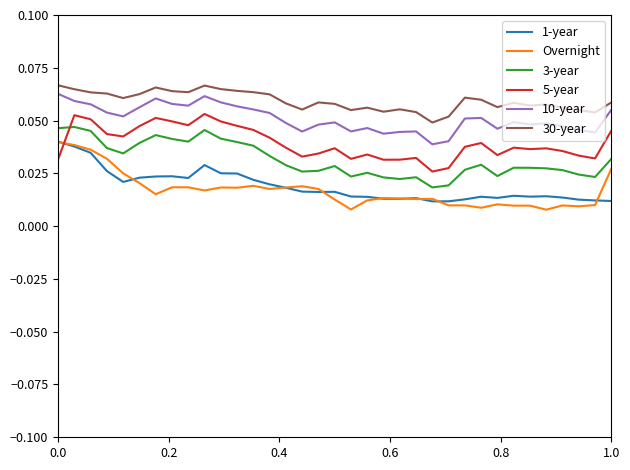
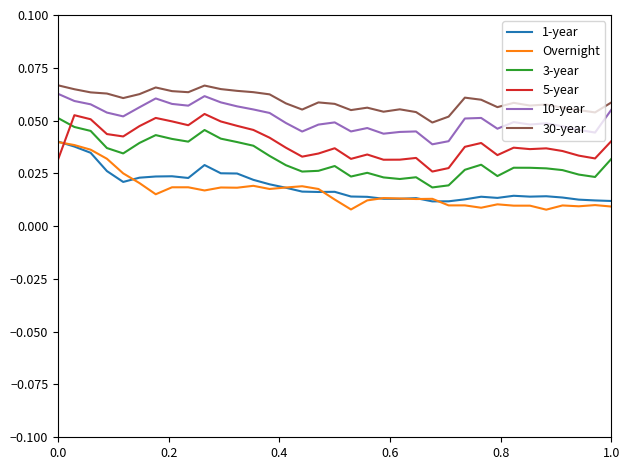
3-year, 0.0: 0.046 -> 0.051
Overnight, 1.0: 0.027 -> 0.009
5-year, 1.0: 0.045 -> 0.040
